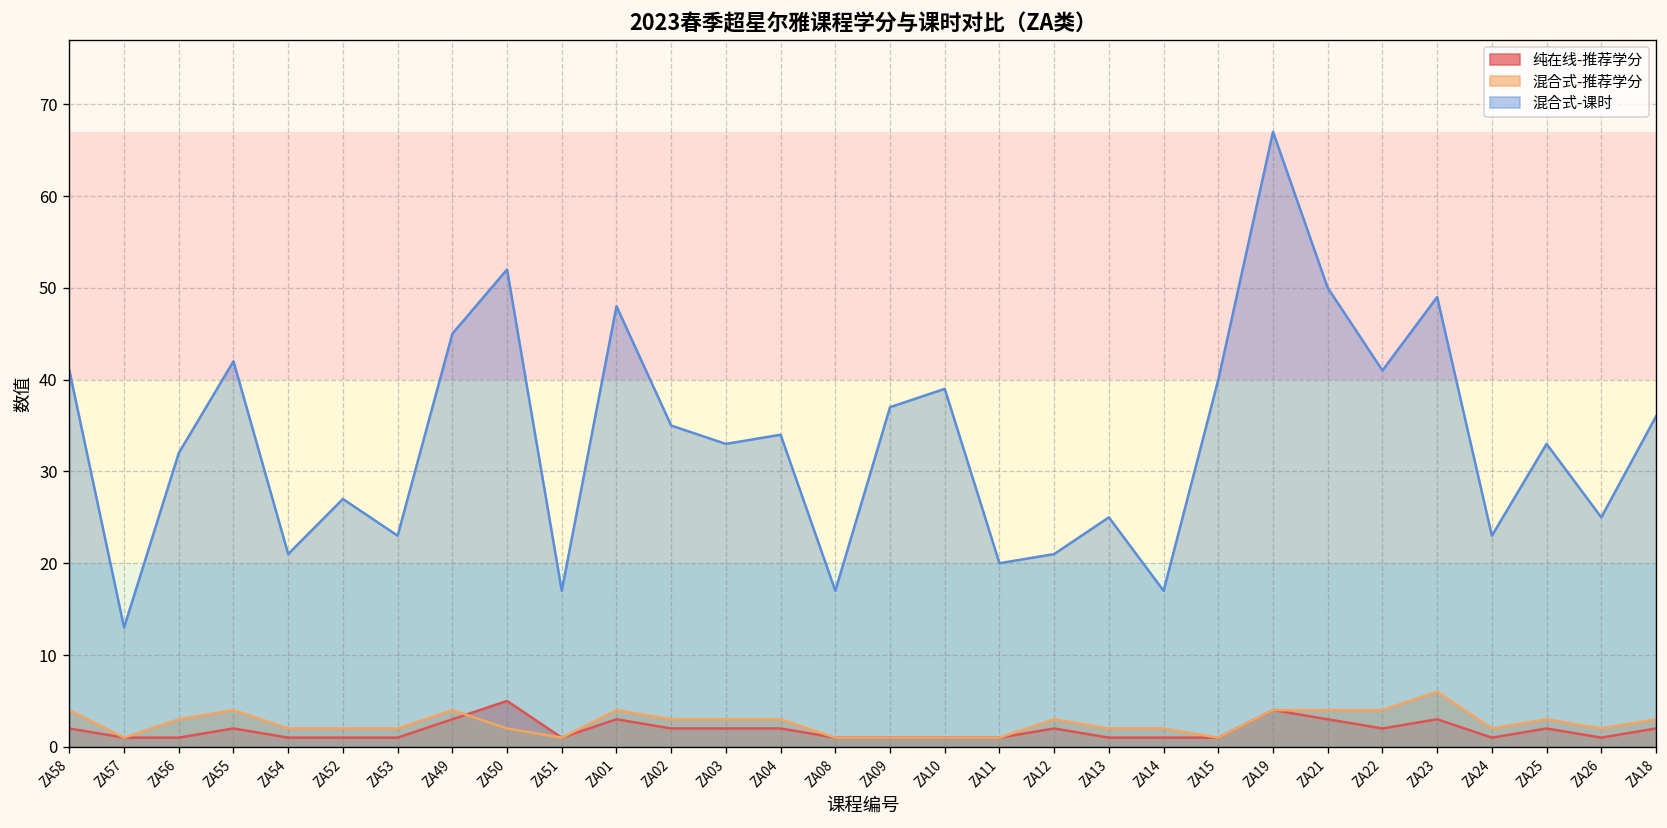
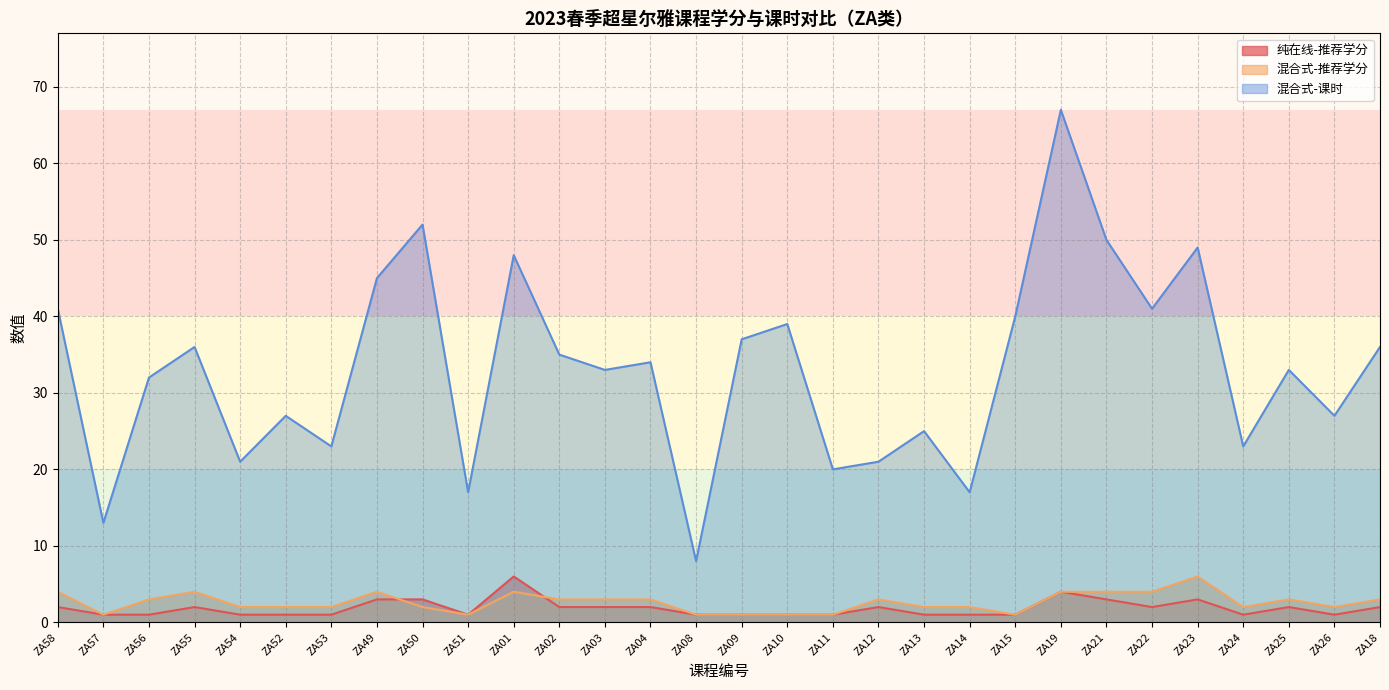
混合式-课时, ZA55: 42 -> 36
纯在线-推荐学分, ZA50: 5 -> 3
纯在线-推荐学分, ZA01: 3 -> 6
混合式-课时, ZA08: 17 -> 8
混合式-课时, ZA26: 25 -> 27
